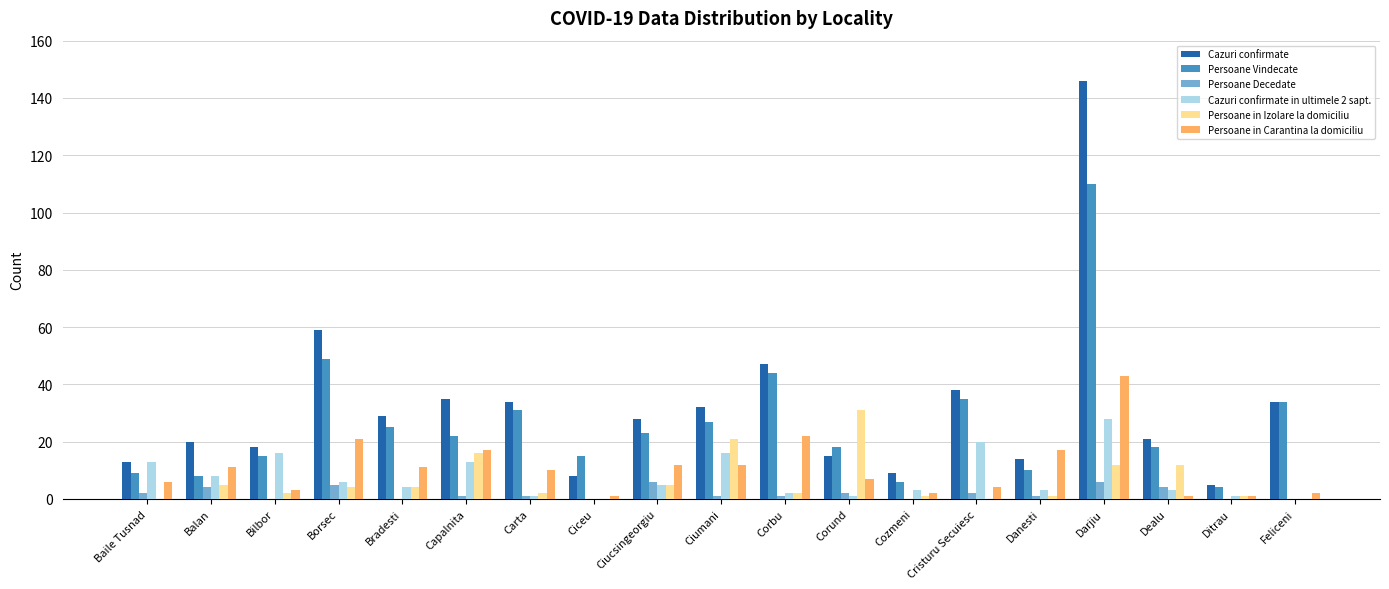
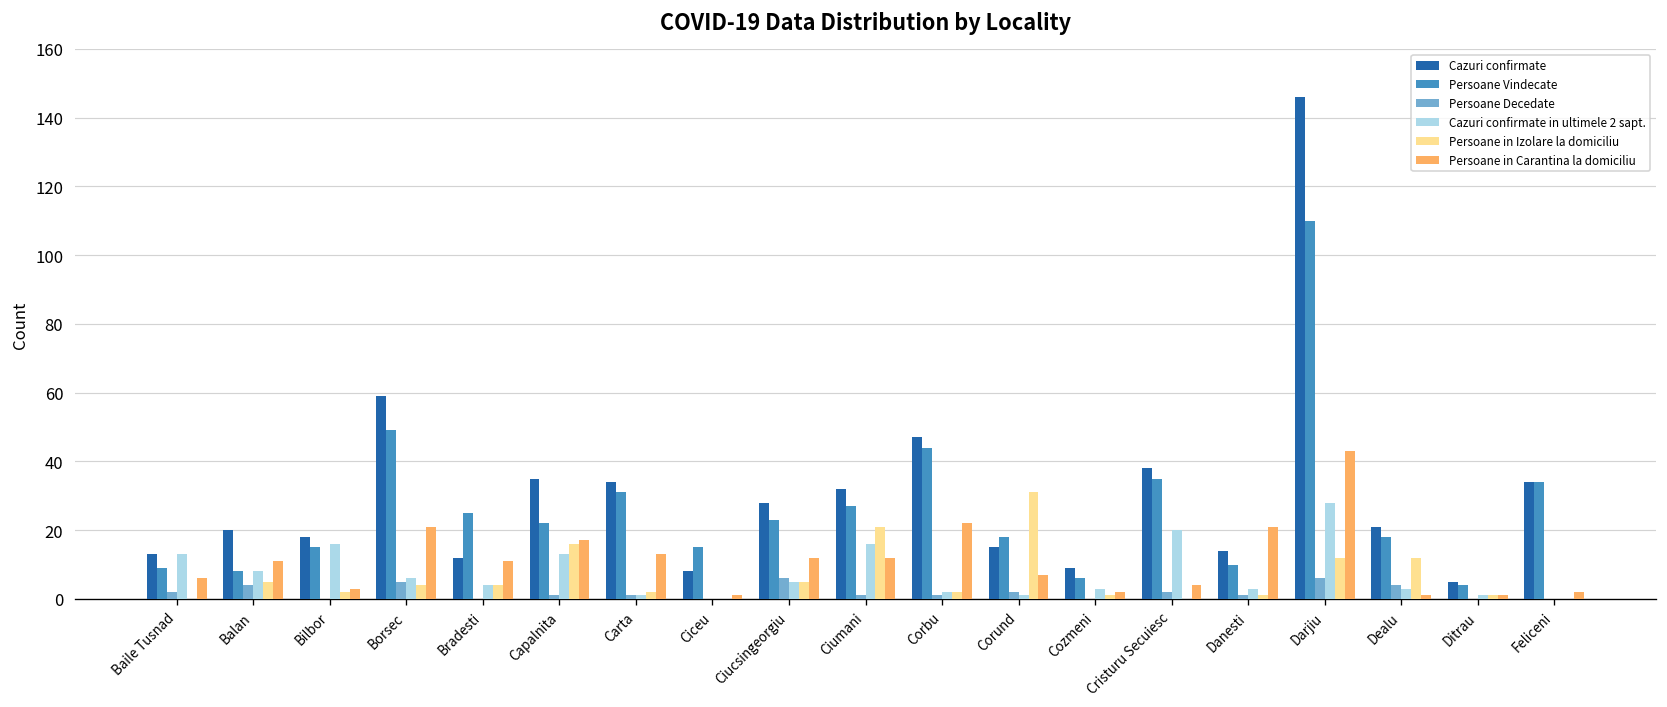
Cazuri confirmate, Bradesti: 29 -> 12
Persoane in Carantina la domiciliu, Carta: 10 -> 13
Persoane in Carantina la domiciliu, Danesti: 17 -> 21
